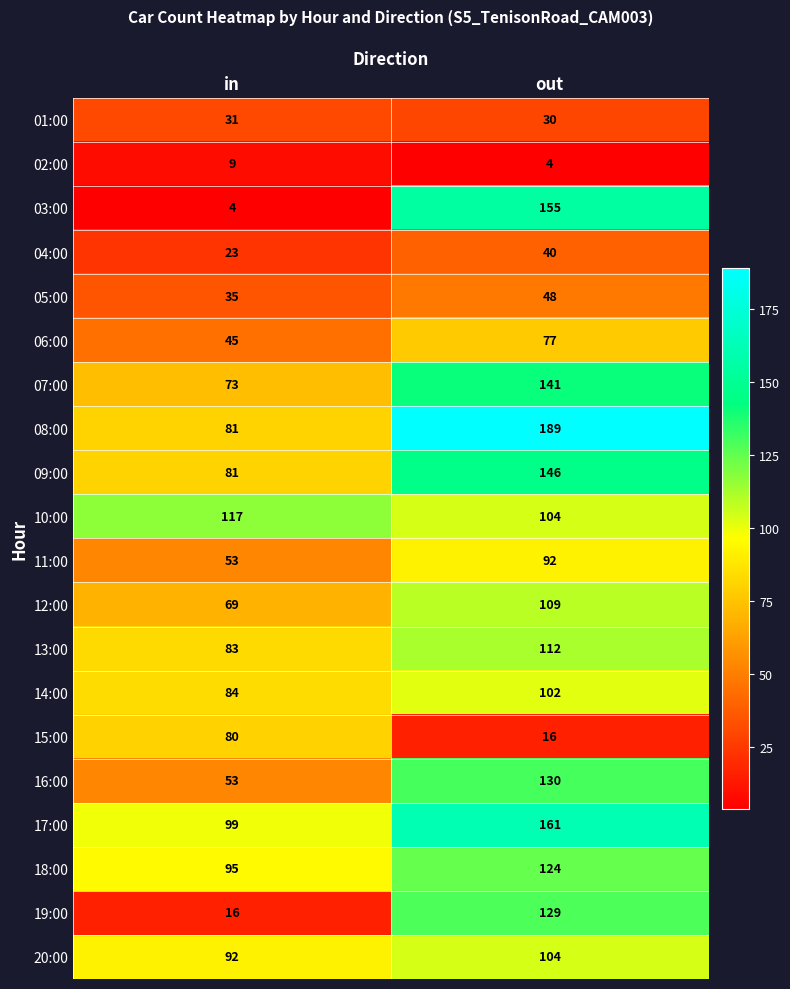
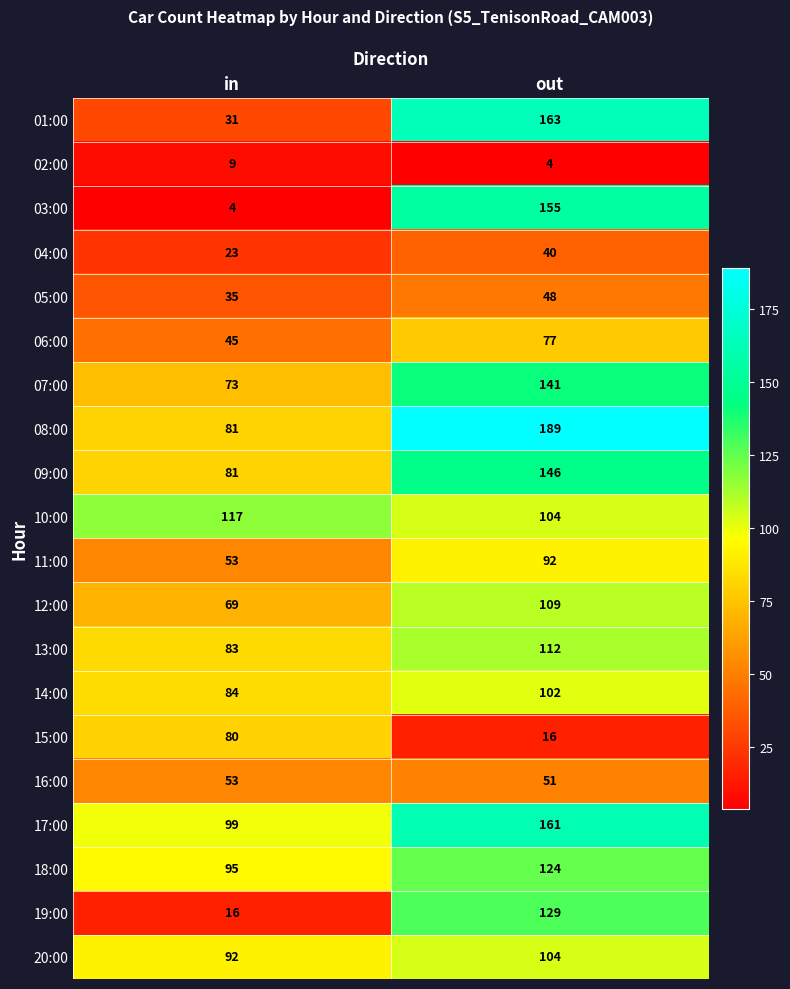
01:00, out: 30 -> 163
16:00, out: 130 -> 51
